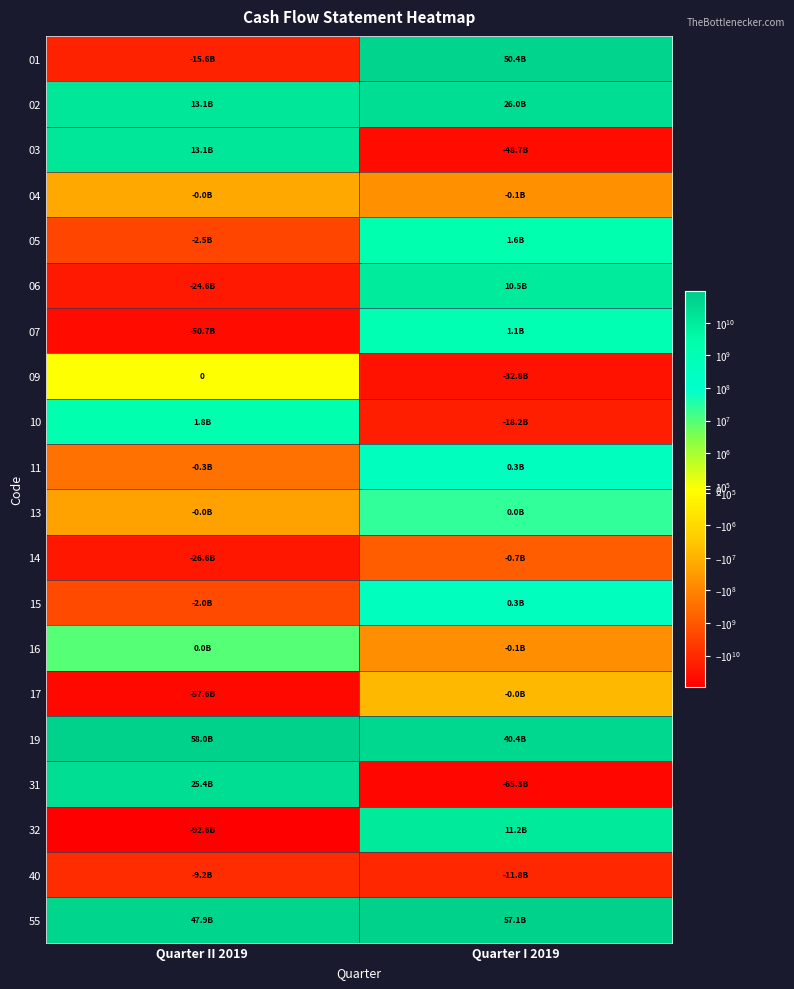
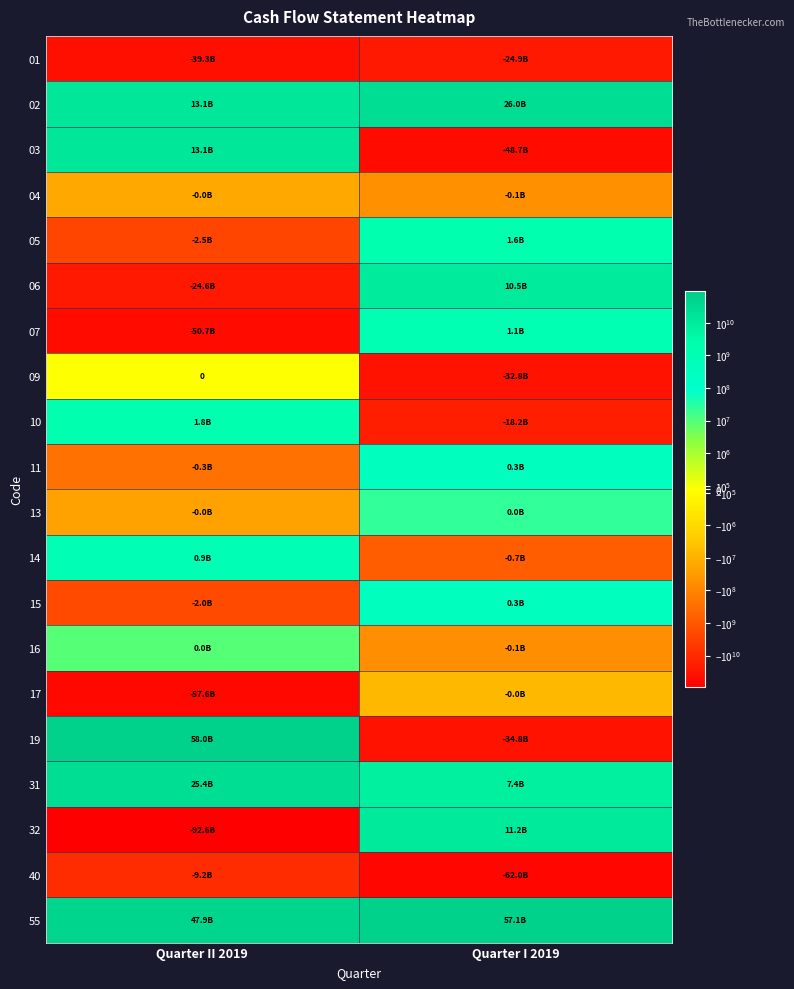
01, Quarter II 2019: -15.6B -> -39.3B
01, Quarter I 2019: 50.4B -> -24.9B
14, Quarter II 2019: -26.6B -> 0.9B
19, Quarter I 2019: 40.4B -> -34.8B
31, Quarter I 2019: -65.3B -> 7.4B
40, Quarter I 2019: -11.8B -> -62.0B
